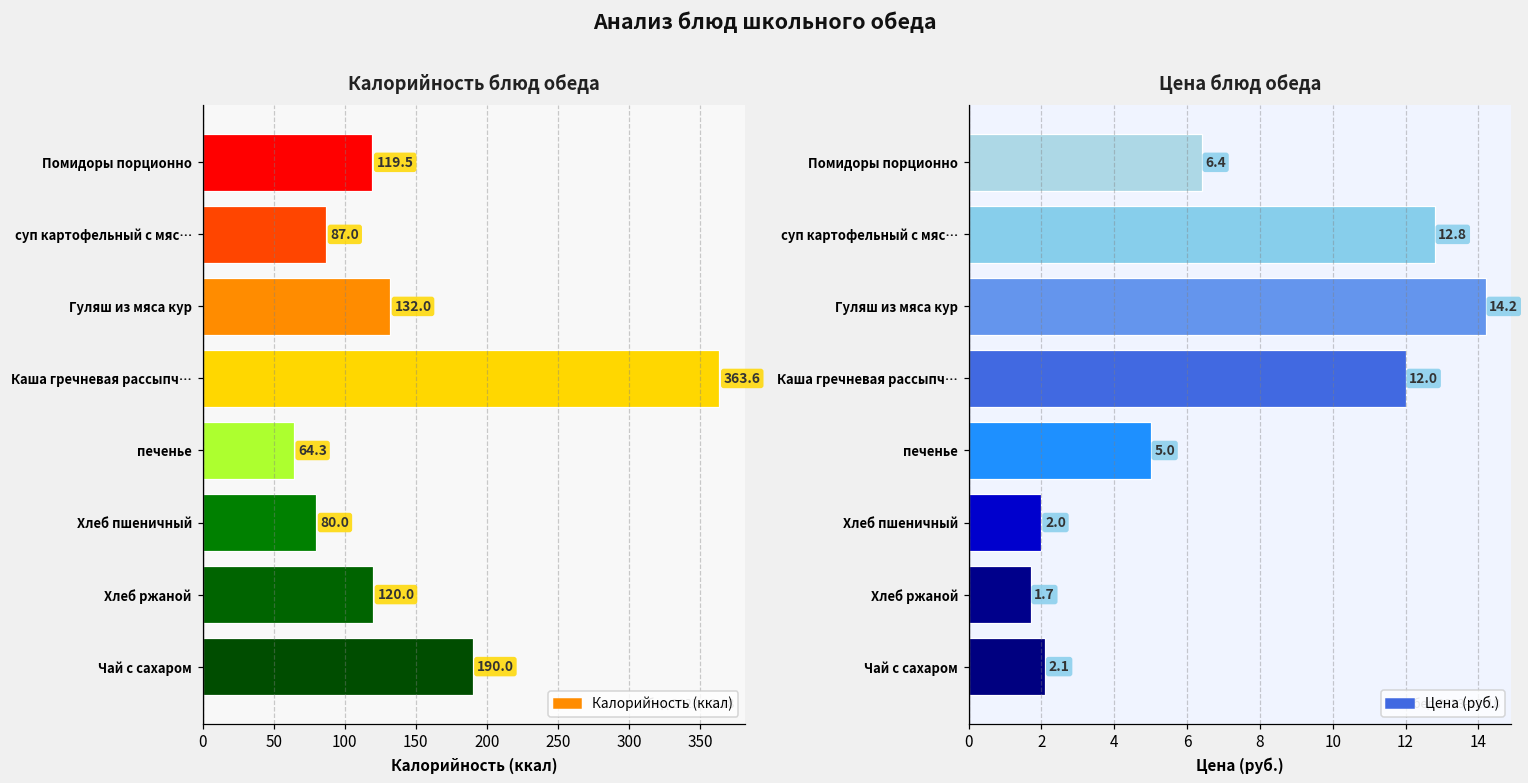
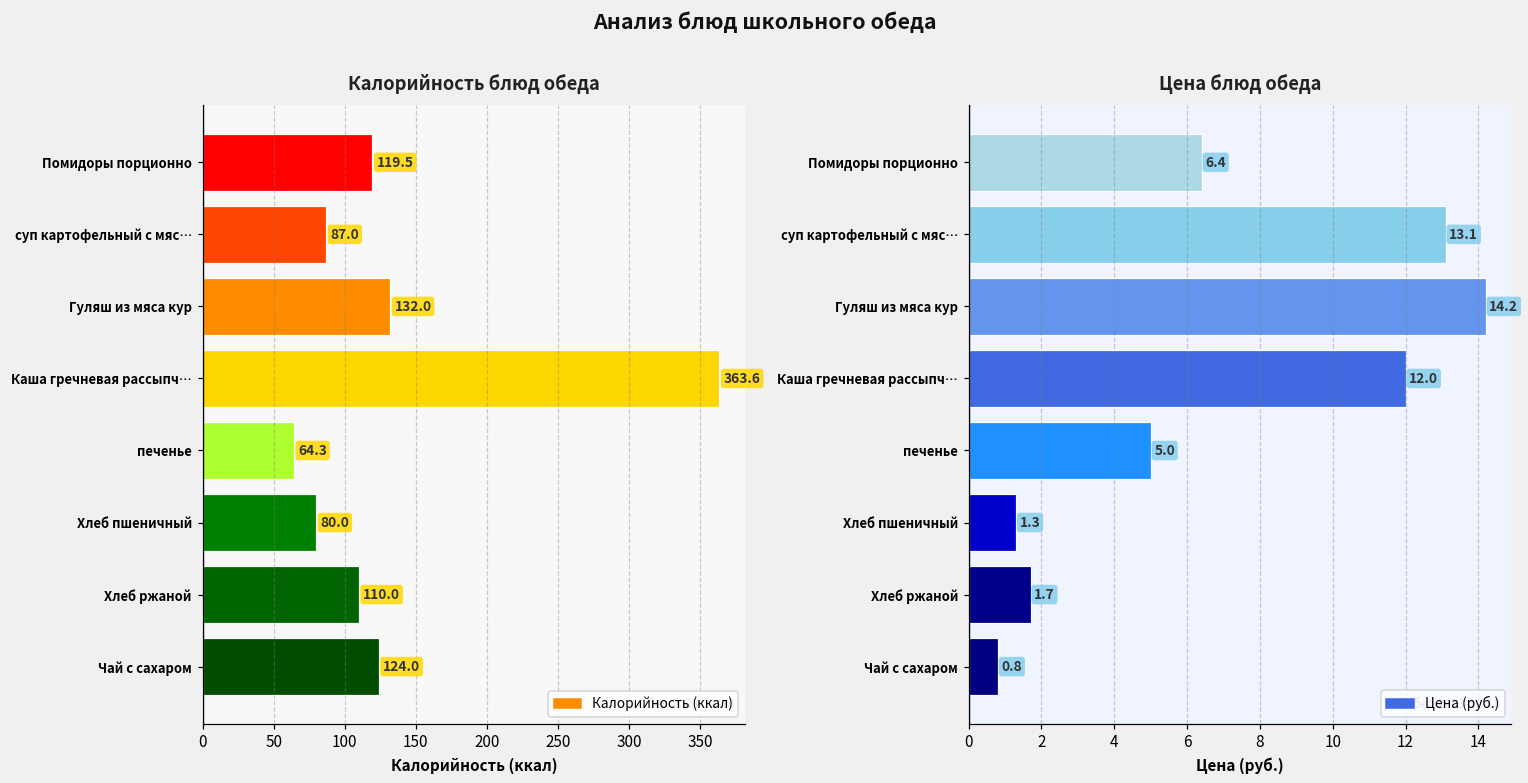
Калорийность блюд обеда, Хлеб ржаной: 120.0 -> 110.0
Калорийность блюд обеда, Чай с сахаром: 190.0 -> 124.0
Цена блюд обеда, суп картофельный с мяс…: 12.8 -> 13.1
Цена блюд обеда, Хлеб пшеничный: 2.0 -> 1.3
Цена блюд обеда, Чай с сахаром: 2.1 -> 0.8
